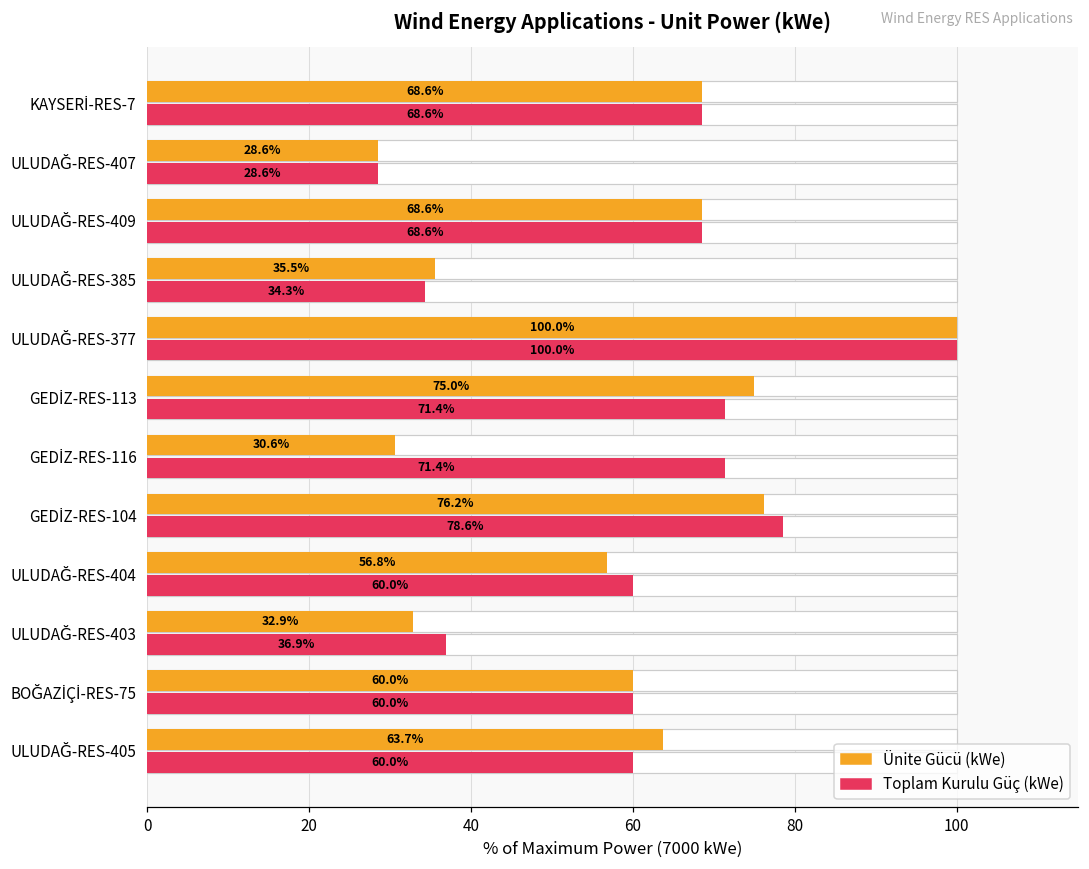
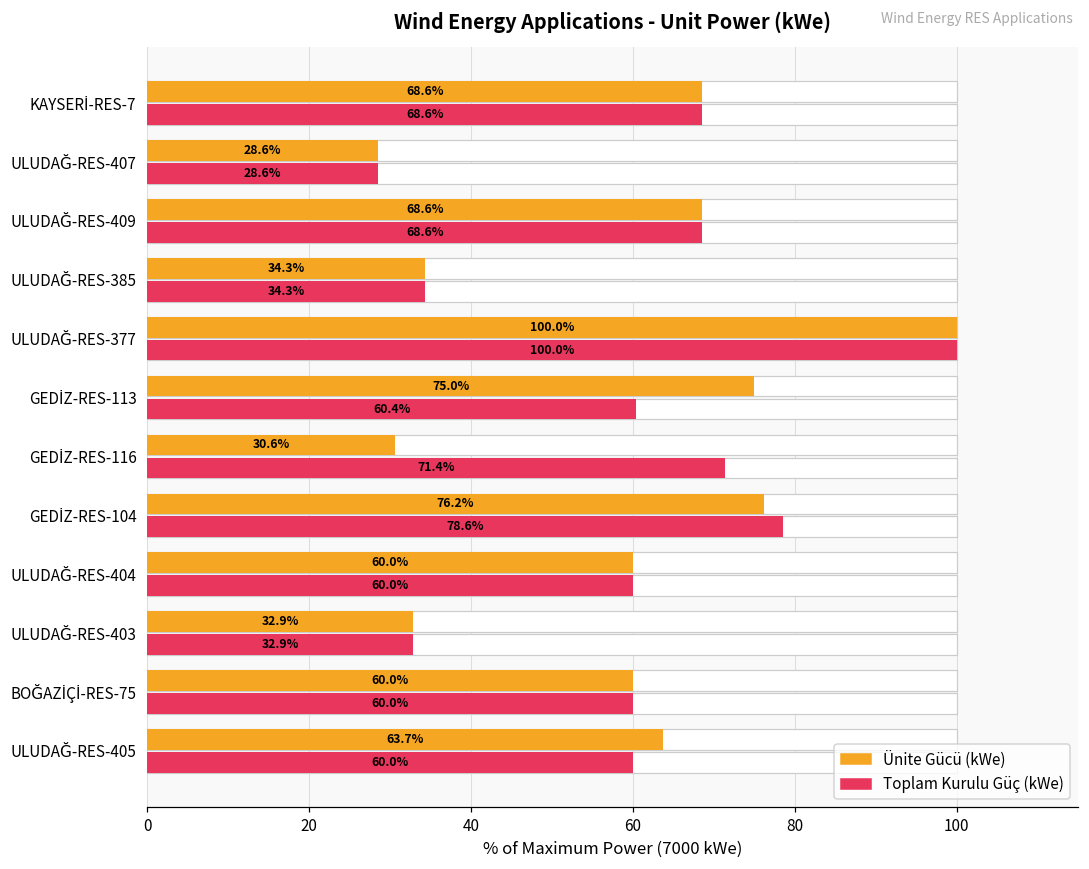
Ünite Gücü (kWe), ULUDAĞ-RES-385: 35.5% -> 34.3%
Toplam Kurulu Güç (kWe), GEDİZ-RES-113: 71.4% -> 60.4%
Ünite Gücü (kWe), ULUDAĞ-RES-404: 56.8% -> 60.0%
Toplam Kurulu Güç (kWe), ULUDAĞ-RES-403: 36.9% -> 32.9%
